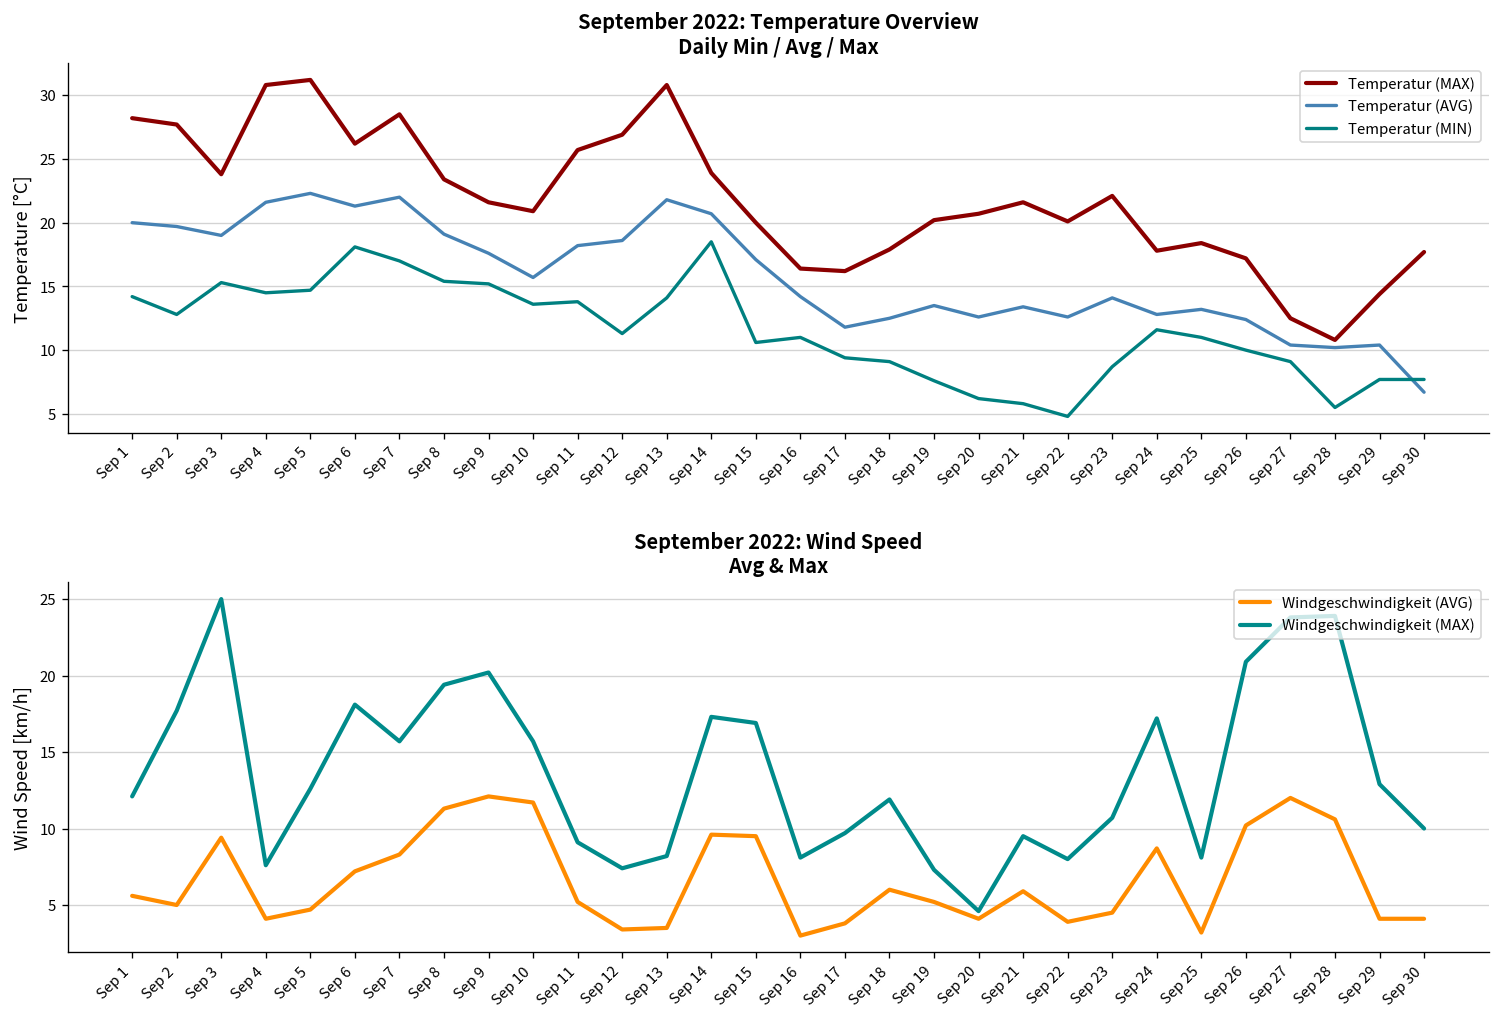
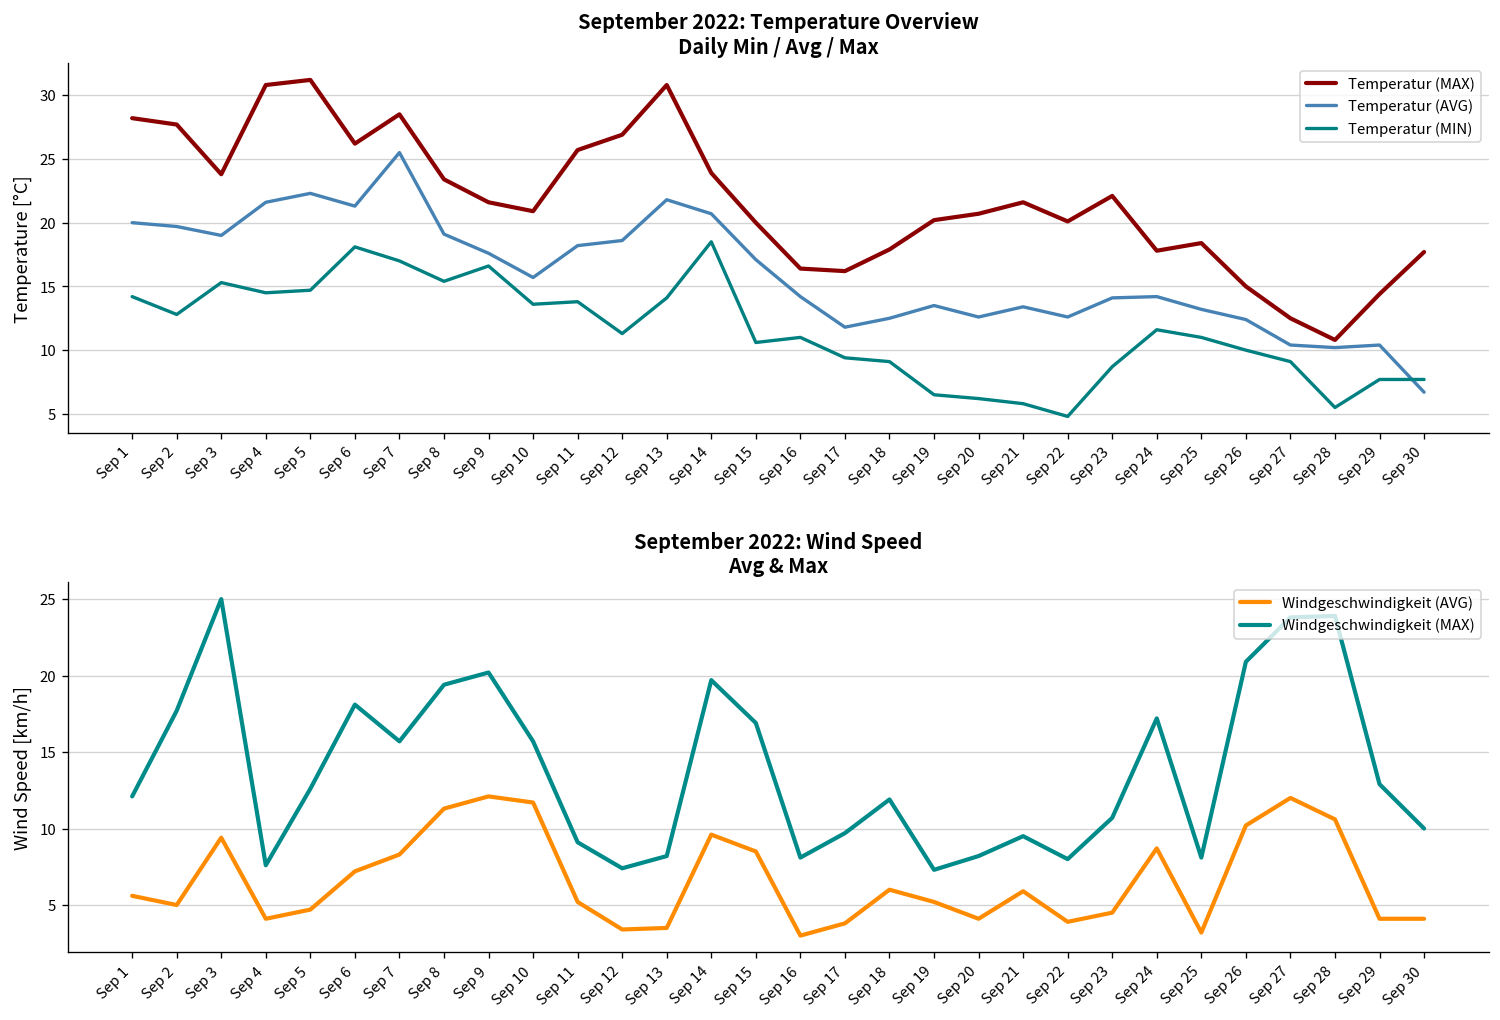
September 2022: Temperature Overview Daily Min / Avg / Max, Temperatur (AVG), Sep 7: 22.0 -> 25.5
September 2022: Temperature Overview Daily Min / Avg / Max, Temperatur (MIN), Sep 9: 15.2 -> 16.6
September 2022: Temperature Overview Daily Min / Avg / Max, Temperatur (MIN), Sep 19: 7.6 -> 6.5
September 2022: Temperature Overview Daily Min / Avg / Max, Temperatur (AVG), Sep 24: 12.8 -> 14.2
September 2022: Temperature Overview Daily Min / Avg / Max, Temperatur (MAX), Sep 26: 17.2 -> 15.0
September 2022: Wind Speed Avg & Max, Windgeschwindigkeit (MAX), Sep 14: 17.3 -> 19.7
September 2022: Wind Speed Avg & Max, Windgeschwindigkeit (AVG), Sep 15: 9.5 -> 8.5
September 2022: Wind Speed Avg & Max, Windgeschwindigkeit (MAX), Sep 20: 4.6 -> 8.2
